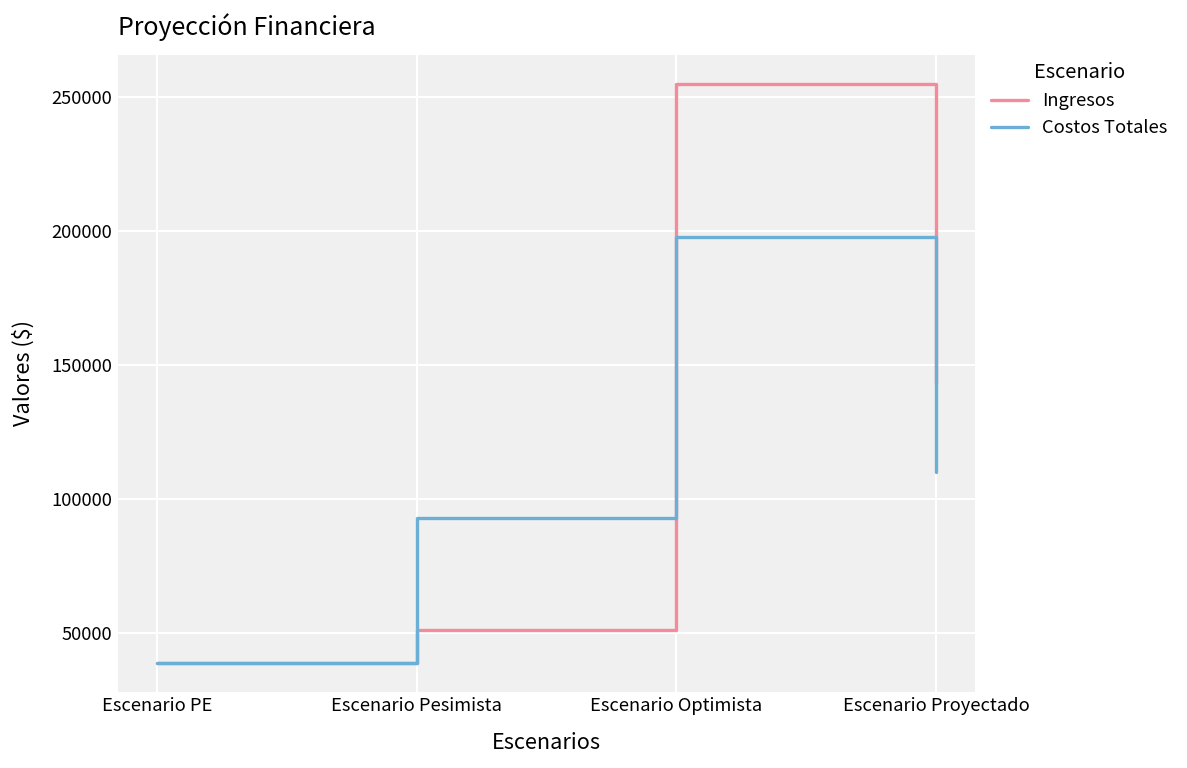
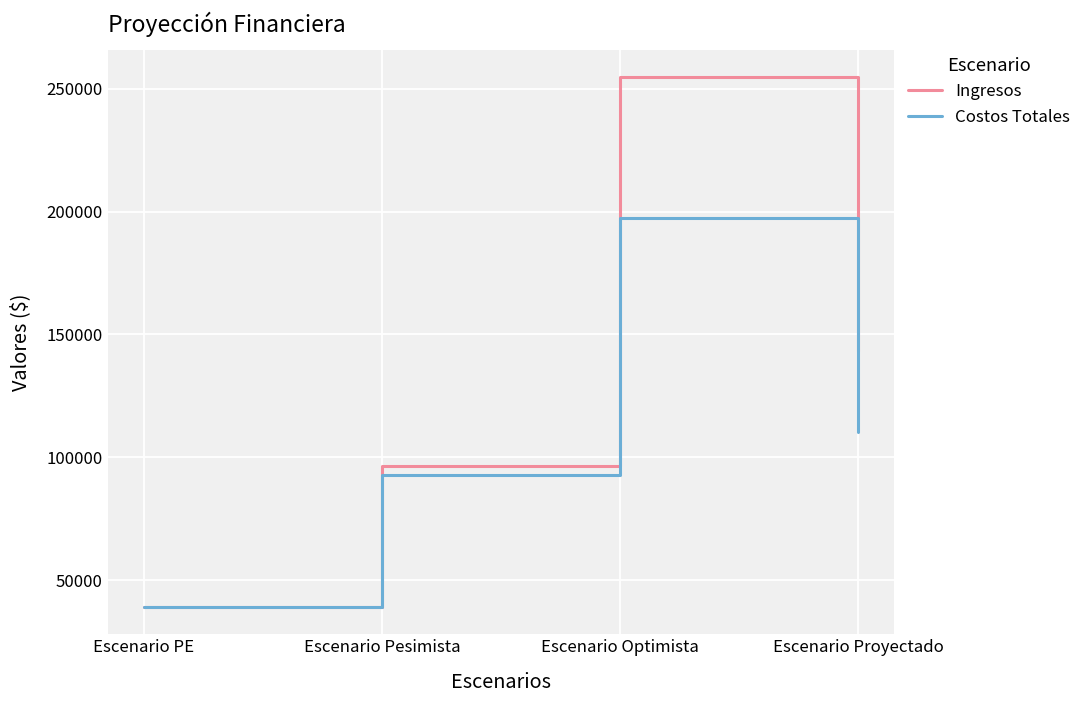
Ingresos, Escenario Pesimista: 51000 -> 96000
